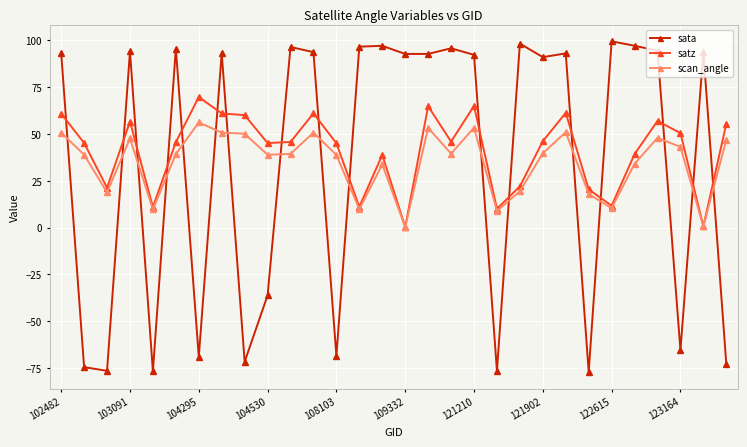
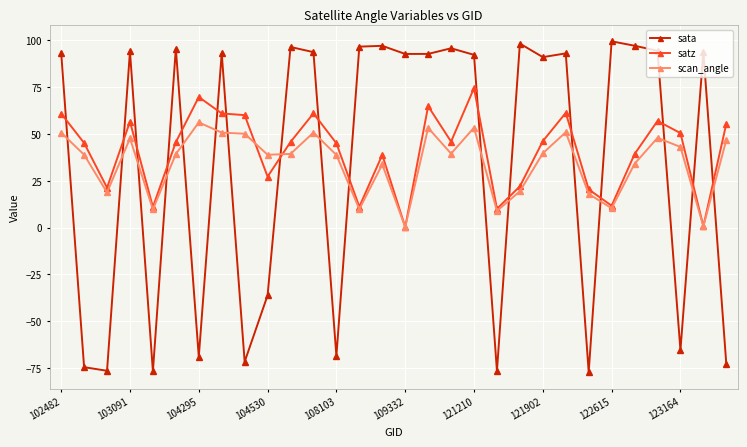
satz, 104530: 45 -> 27
satz, 121210: 65 -> 75
